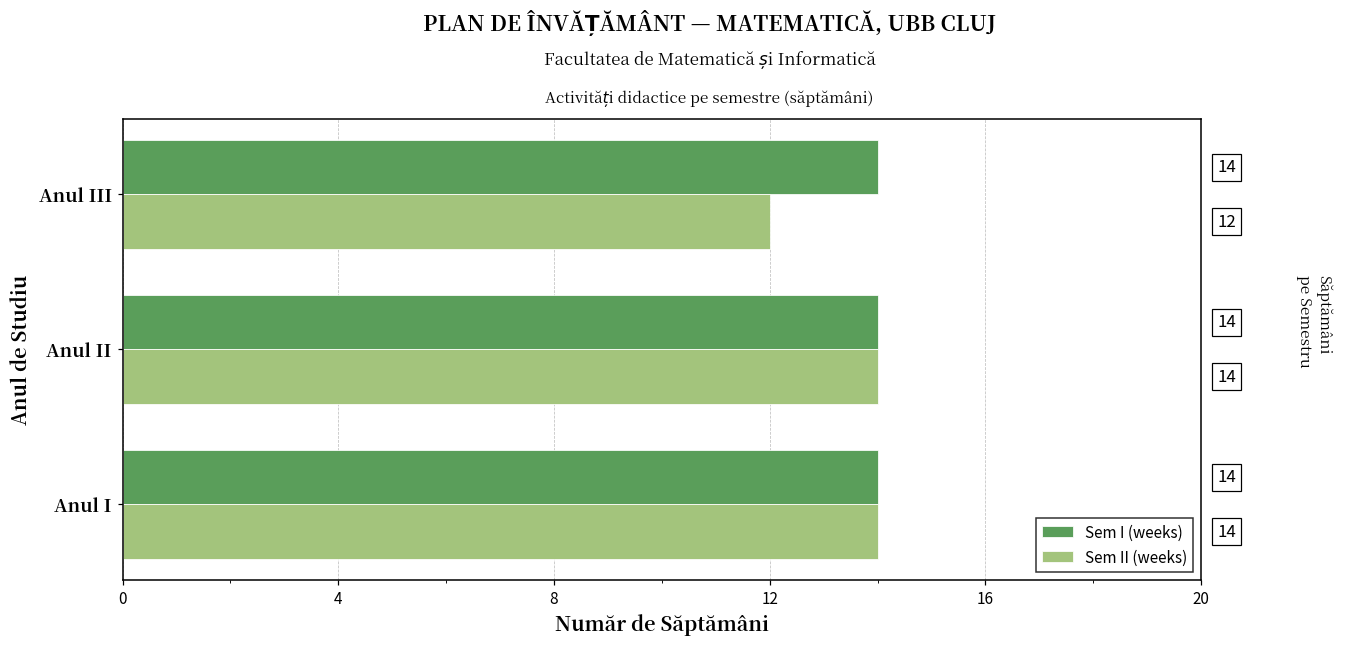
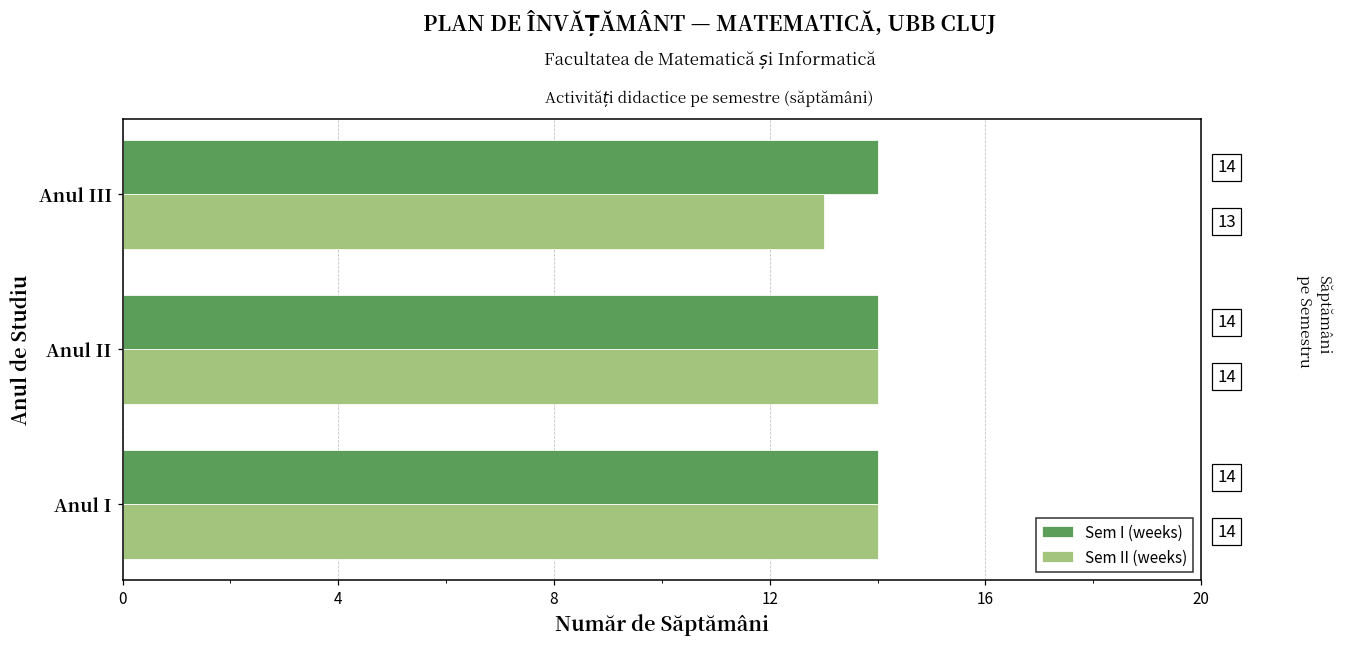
Sem II (weeks), Anul III: 12 -> 13
